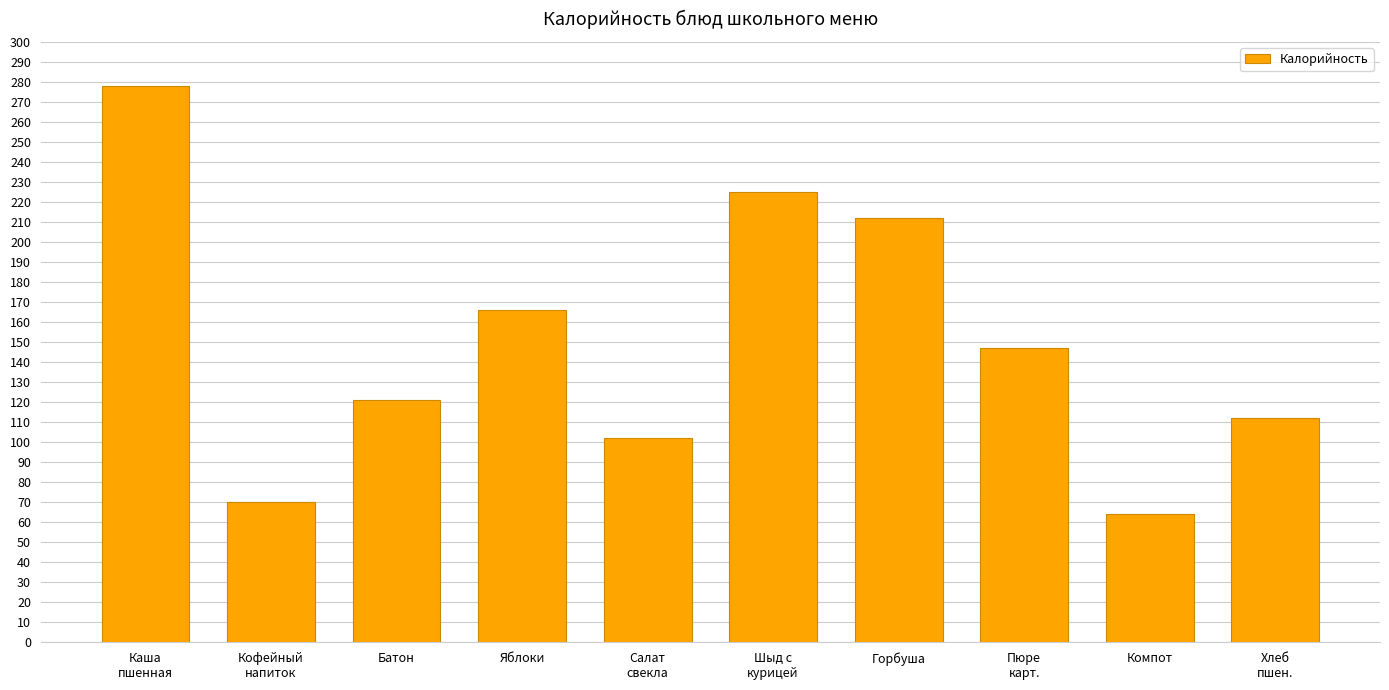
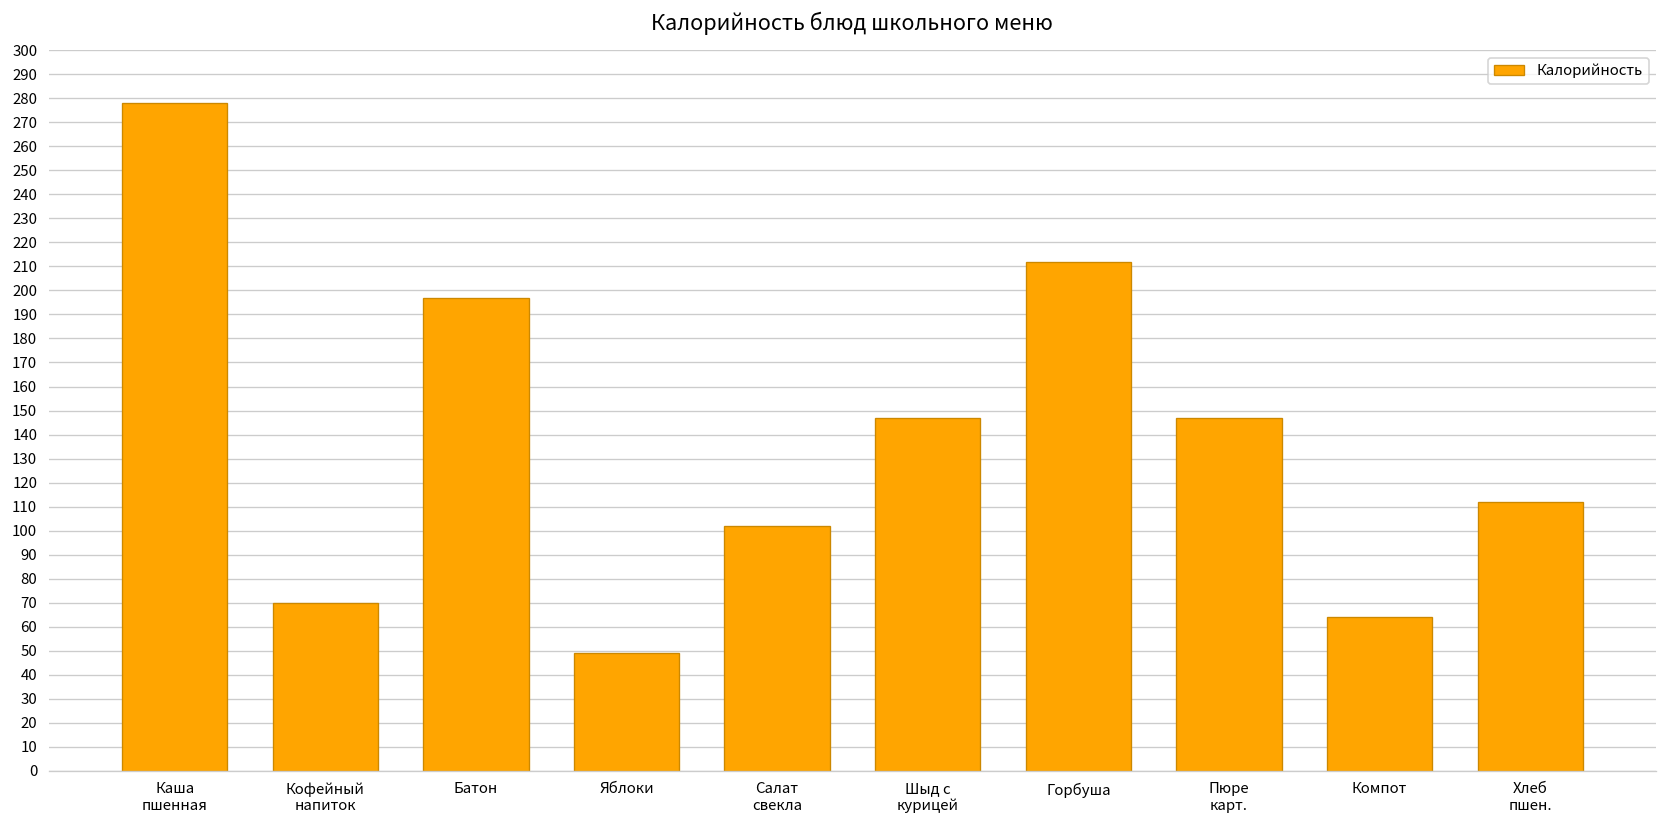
Батон: 121 -> 197
Яблоки: 166 -> 49
Шыд с курицей: 225 -> 147
